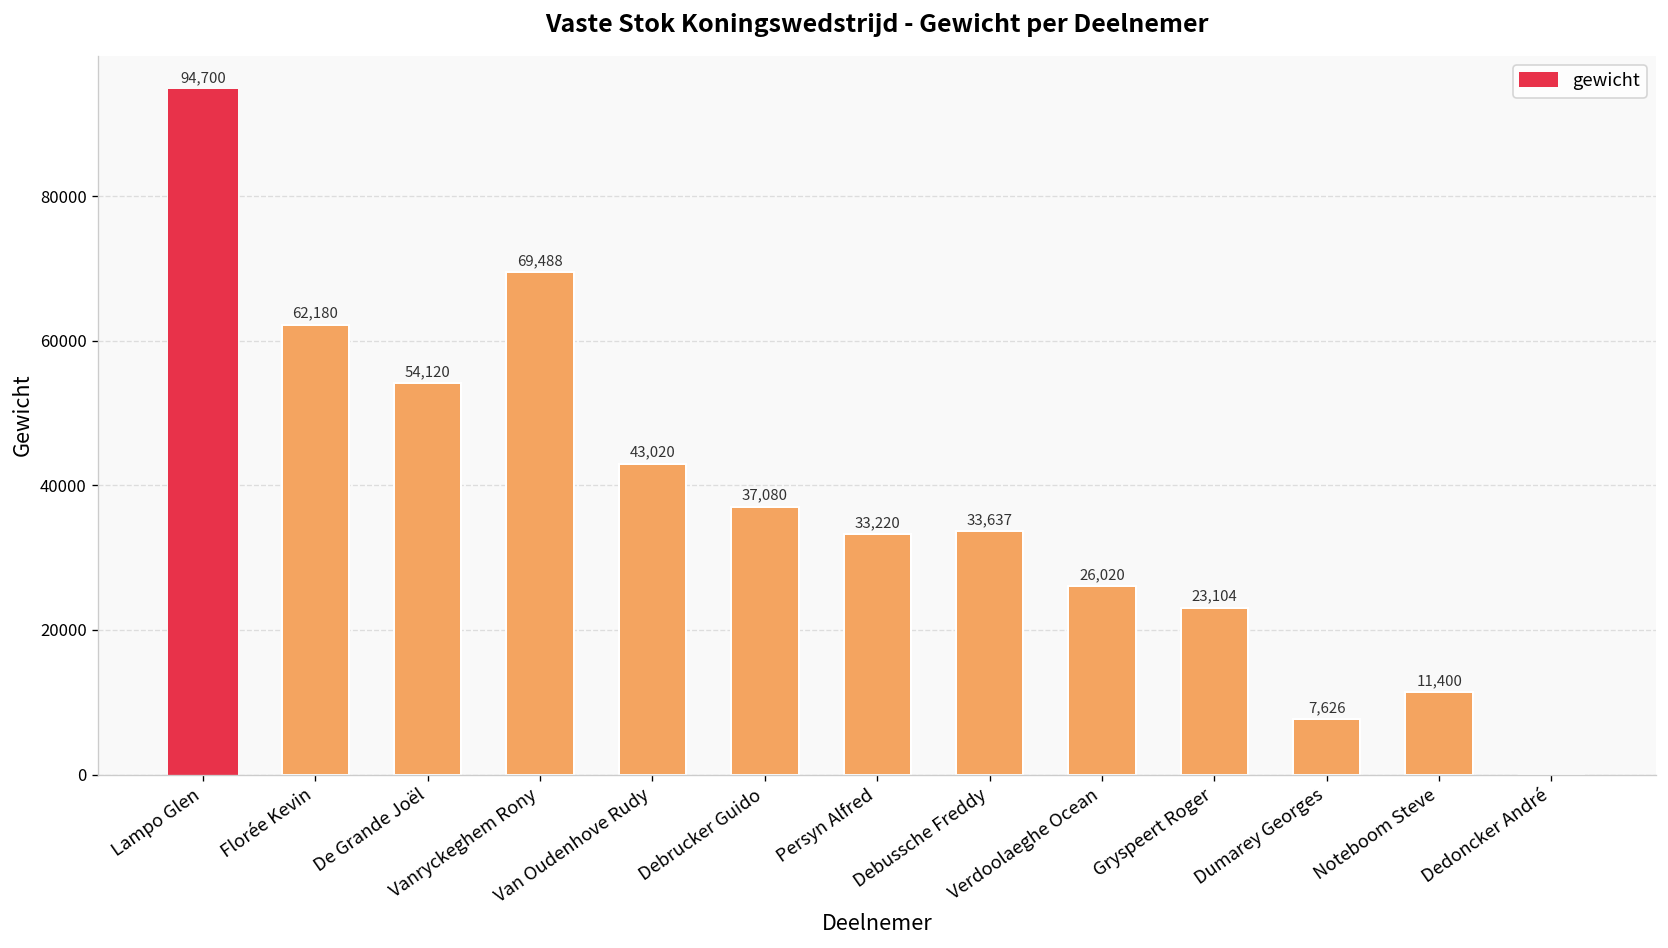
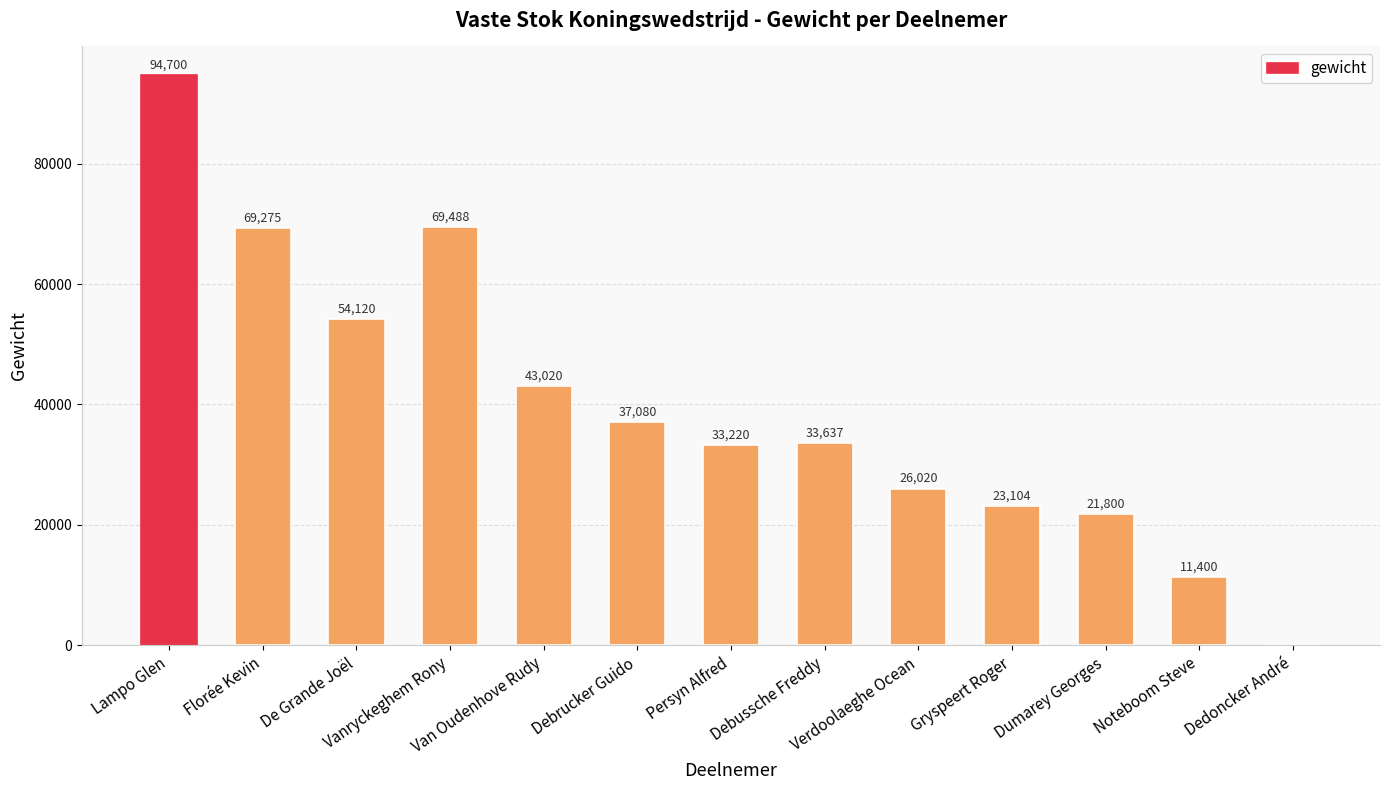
Florée Kevin: 62,180 -> 69,275
Dumarey Georges: 7,626 -> 21,800
